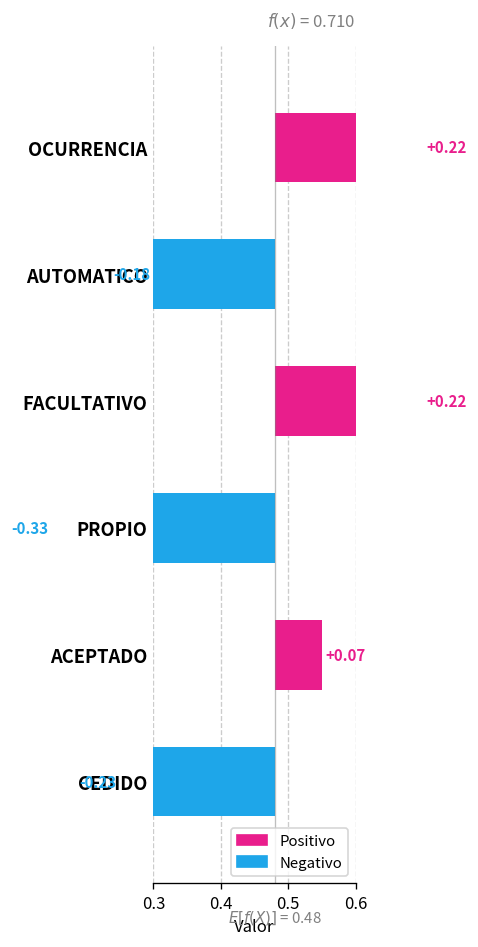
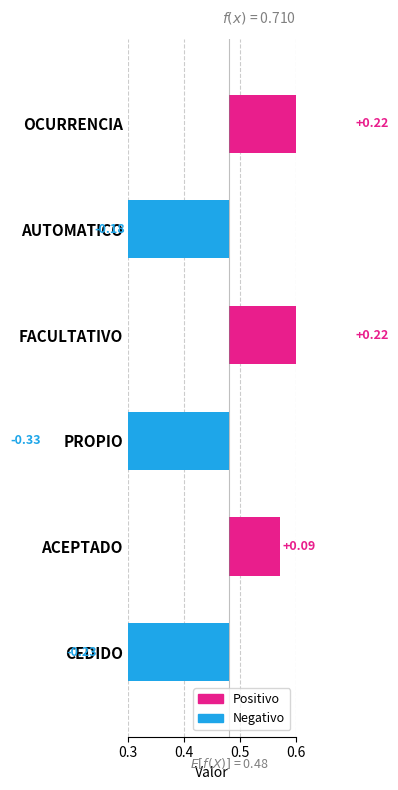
ACEPTADO: +0.07 -> +0.09
